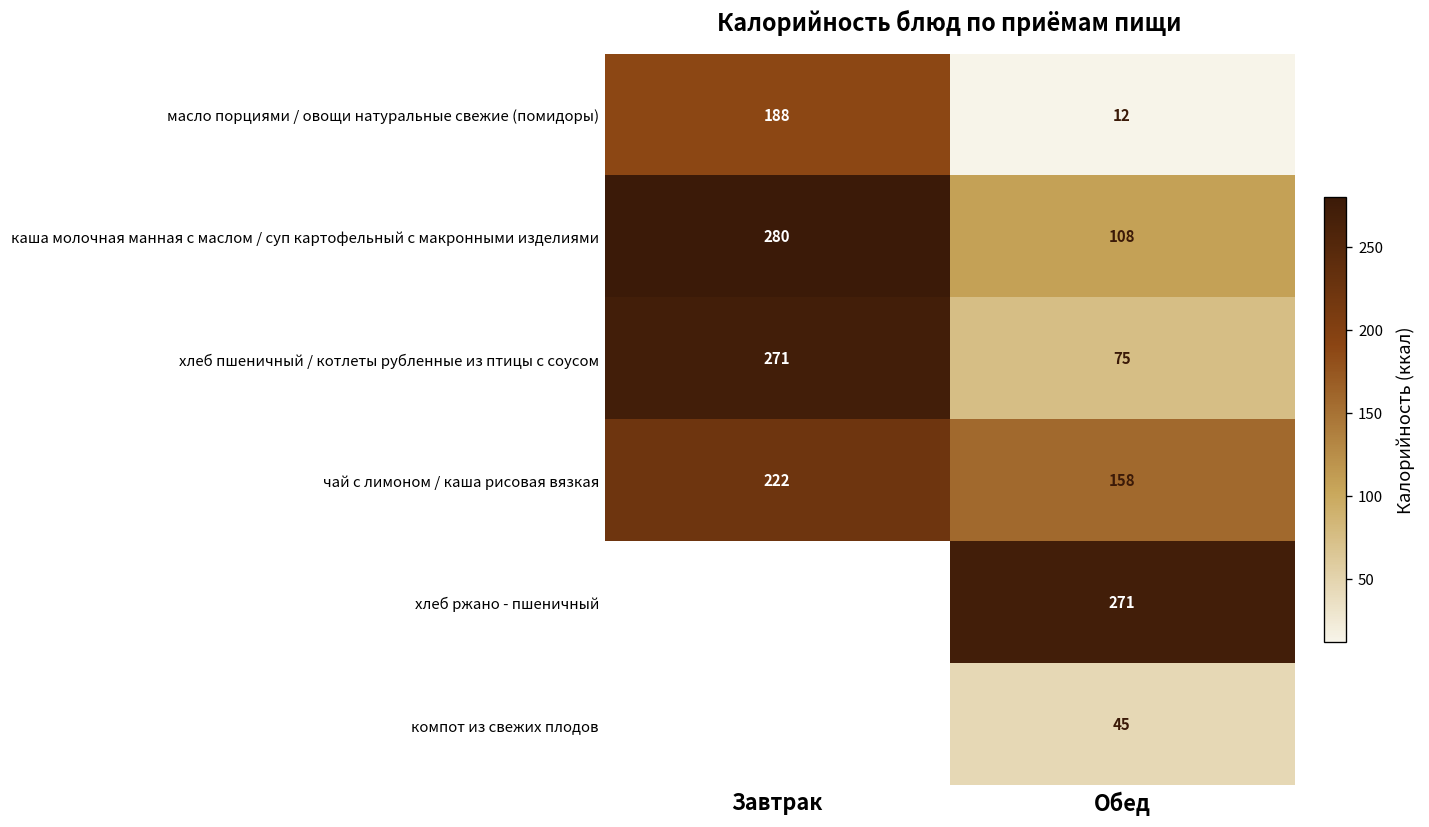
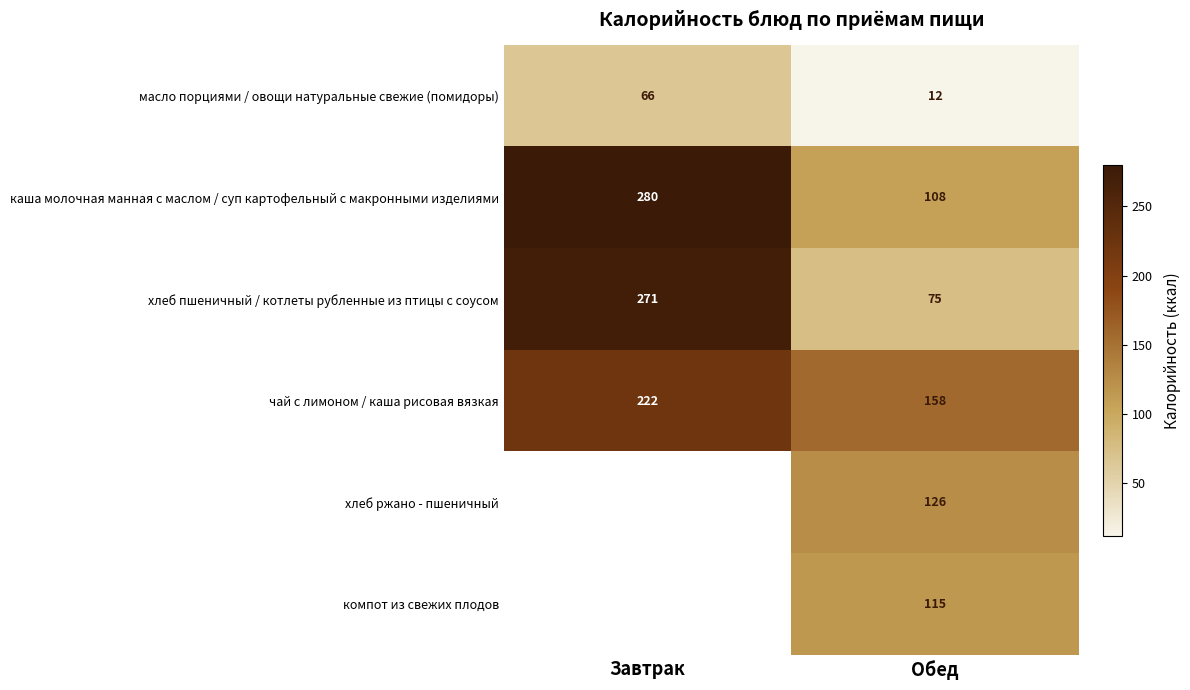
масло порциями / овощи натуральные свежие (помидоры), Завтрак: 188 -> 66
хлеб ржано - пшеничный, Обед: 271 -> 126
компот из свежих плодов, Обед: 45 -> 115
